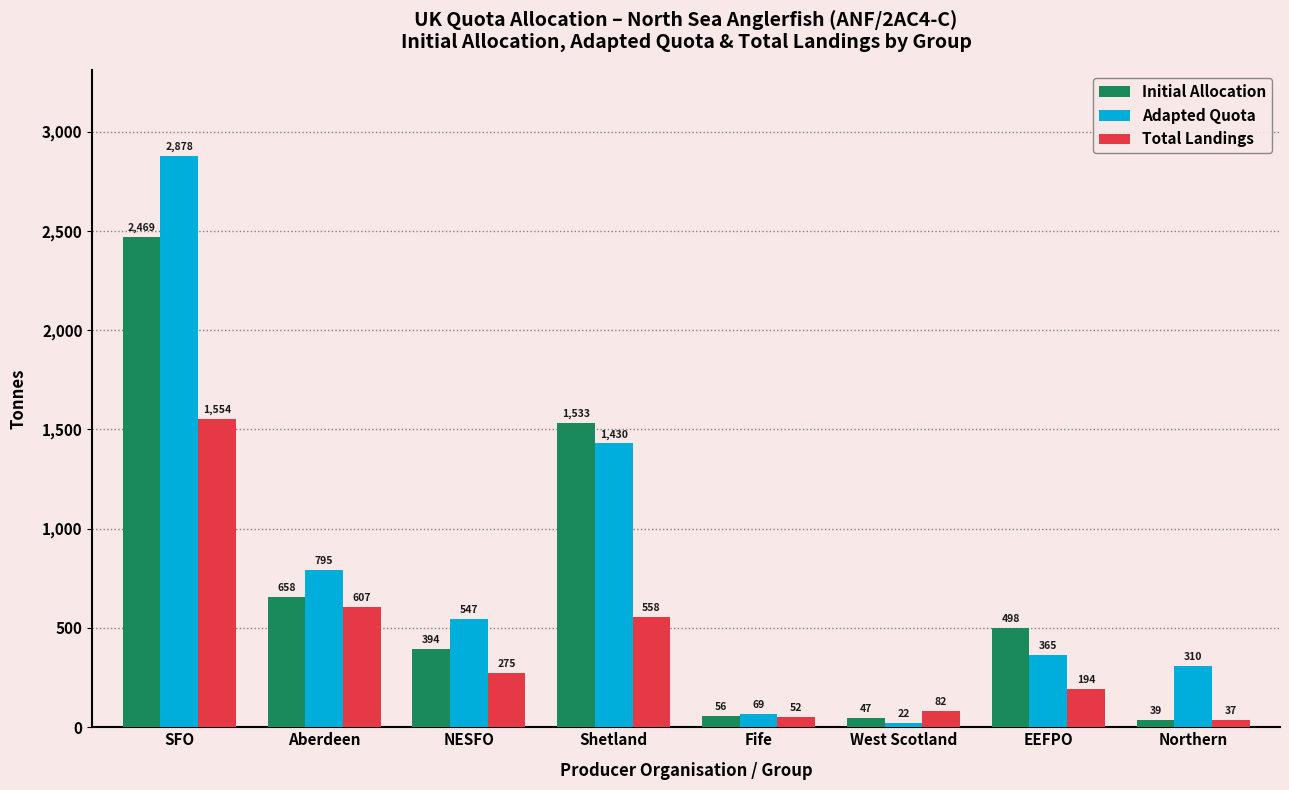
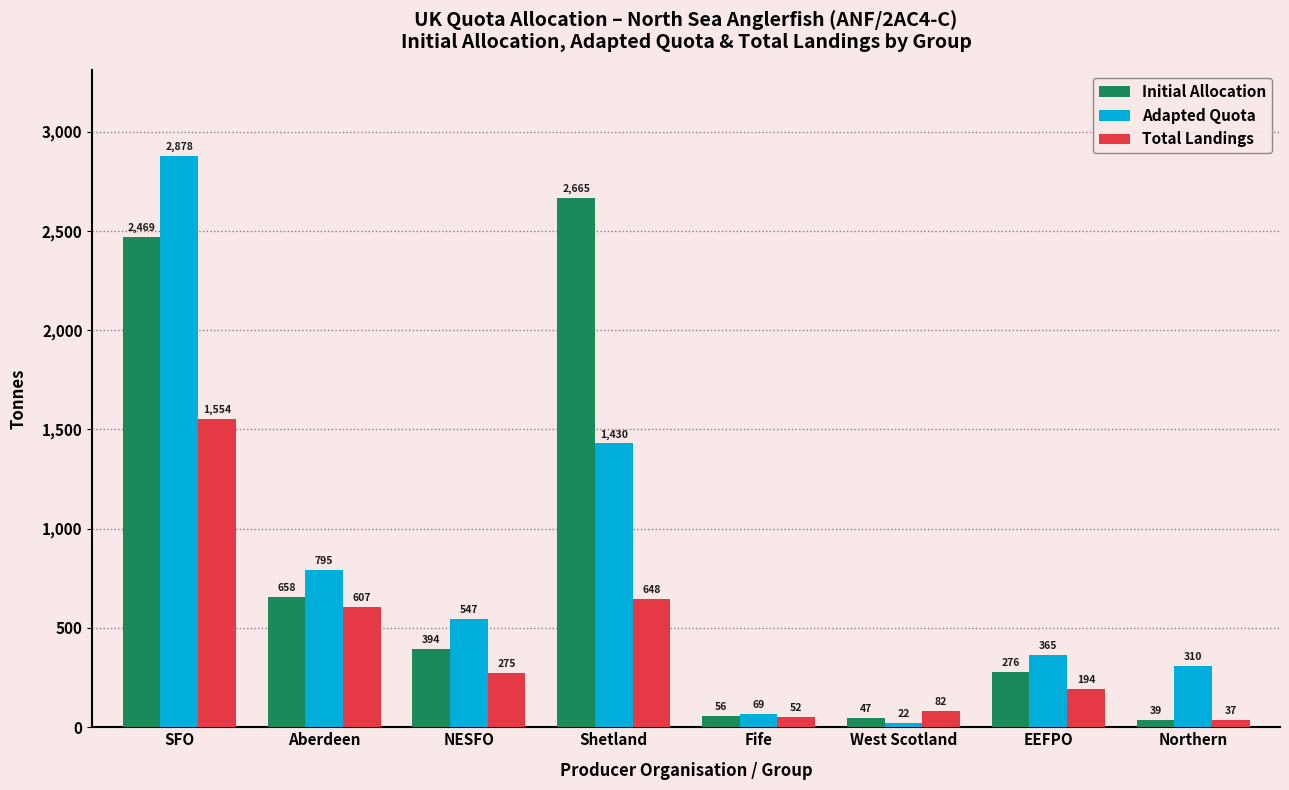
Initial Allocation, Shetland: 1,533 -> 2,665
Total Landings, Shetland: 558 -> 648
Initial Allocation, EEFPO: 498 -> 276
